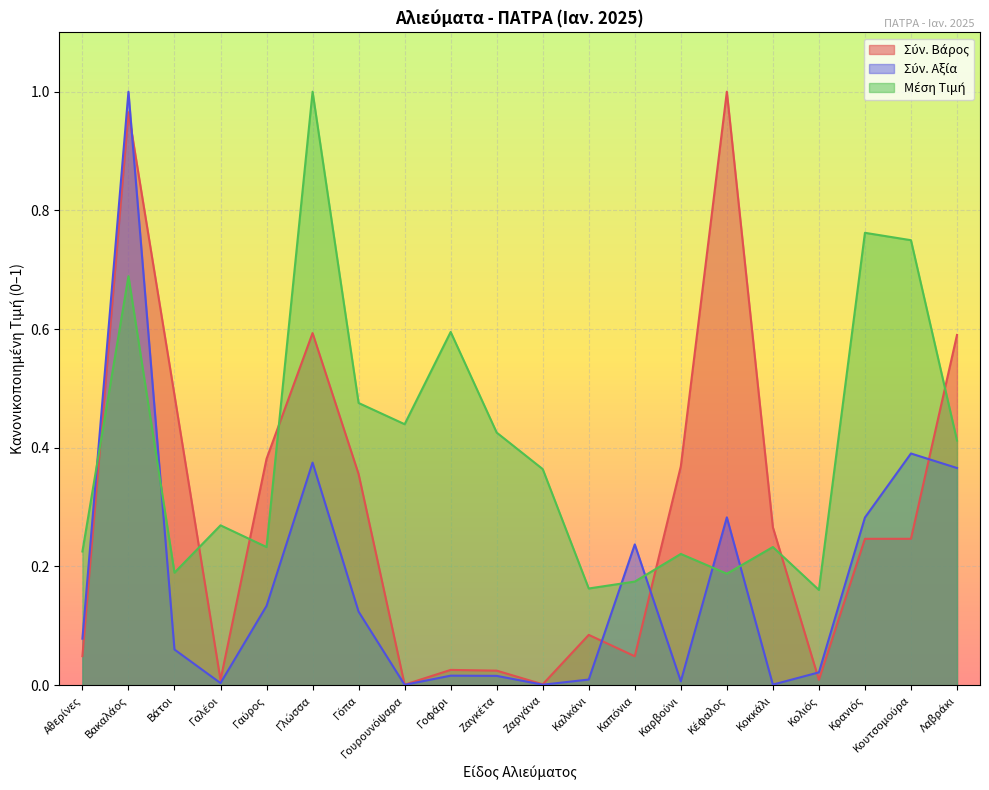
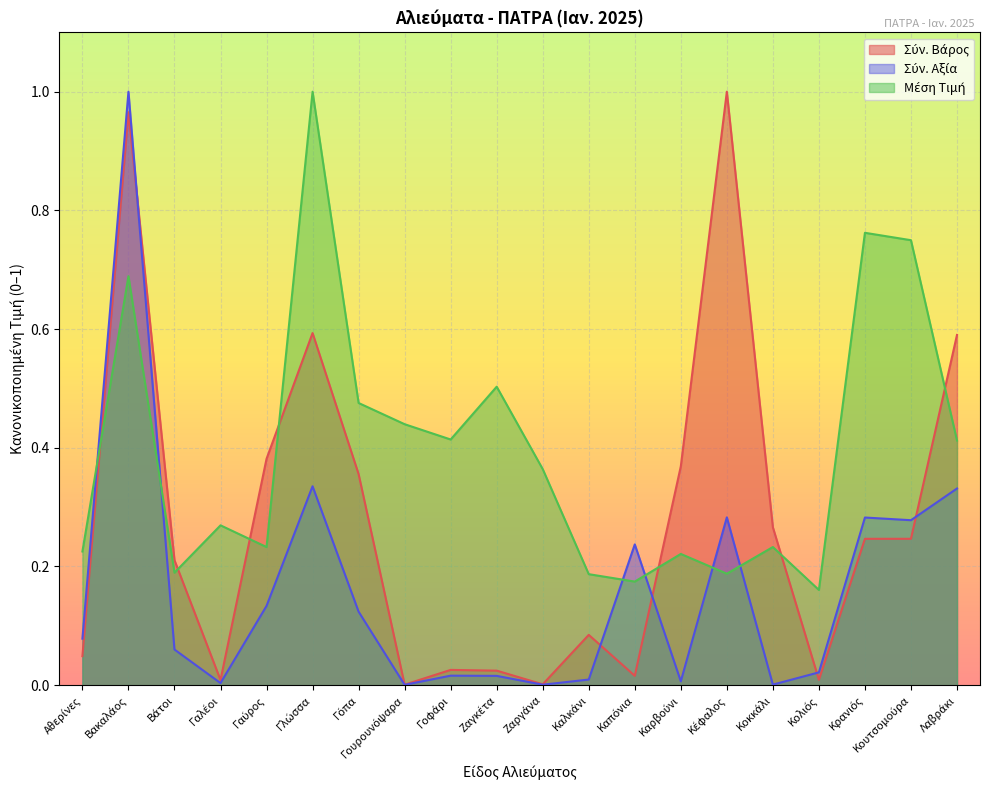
Σύν. Βάρος, Βάτοι: 0.49 -> 0.21
Σύν. Αξία, Γλώσσα: 0.38 -> 0.34
Μέση Τιμή, Γοφάρι: 0.60 -> 0.41
Μέση Τιμή, Ζαγκέτα: 0.43 -> 0.50
Μέση Τιμή, Καλκάνι: 0.16 -> 0.19
Σύν. Βάρος, Καπόνια: 0.05 -> 0.02
Σύν. Αξία, Κουτσομούρα: 0.39 -> 0.28
Σύν. Αξία, Λαβράκι: 0.37 -> 0.33
